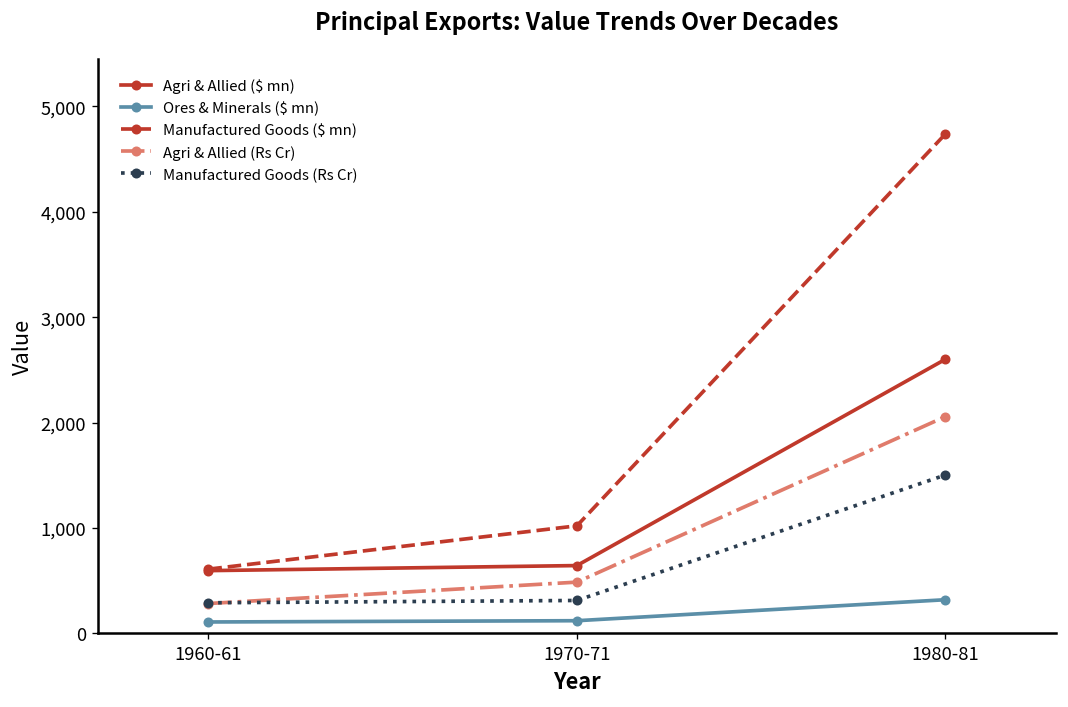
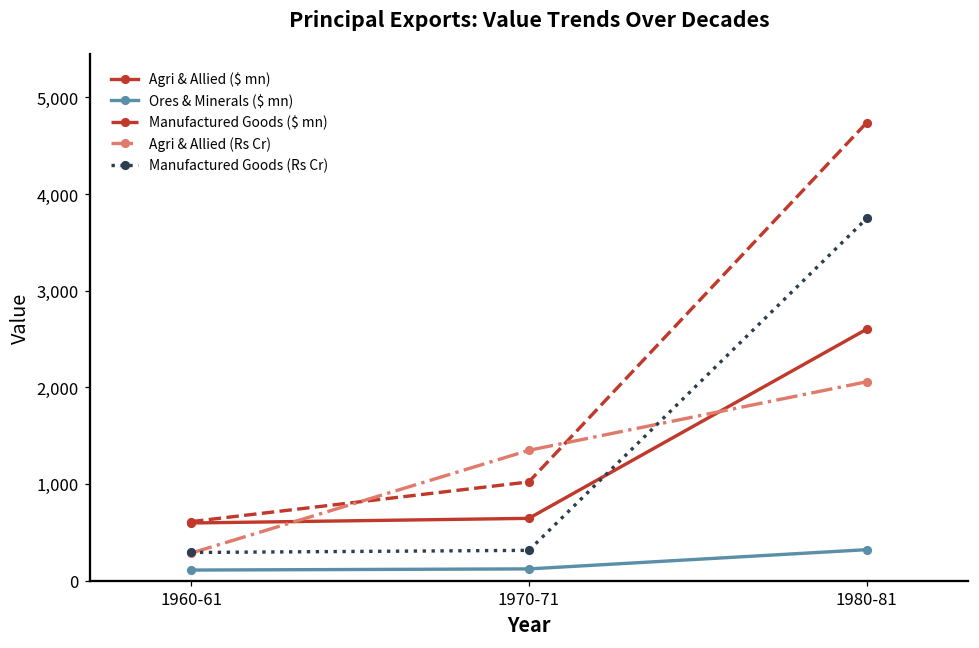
Agri & Allied (Rs Cr), 1970-71: 500 -> 1,300
Manufactured Goods (Rs Cr), 1980-81: 1,500 -> 3,700
